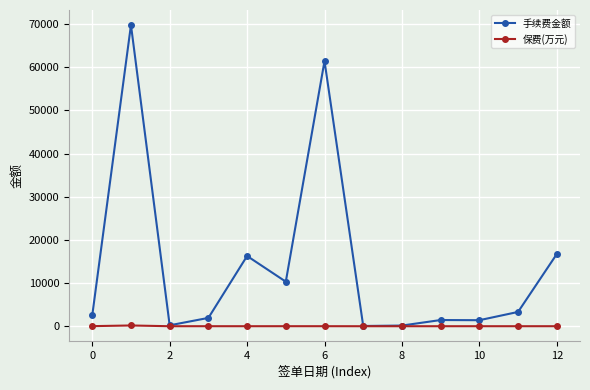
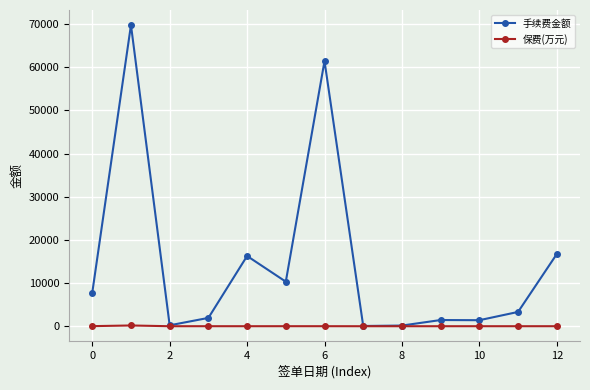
手续费金额, 0: 3000 -> 8000
